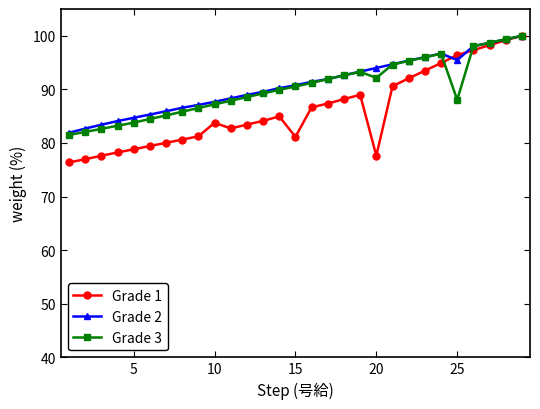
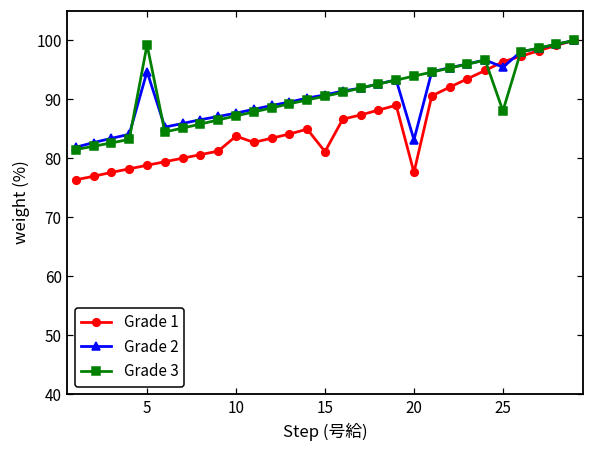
Grade 2, 5: 85 -> 95
Grade 3, 5: 84 -> 99
Grade 2, 20: 94 -> 83
Grade 3, 20: 92 -> 94
